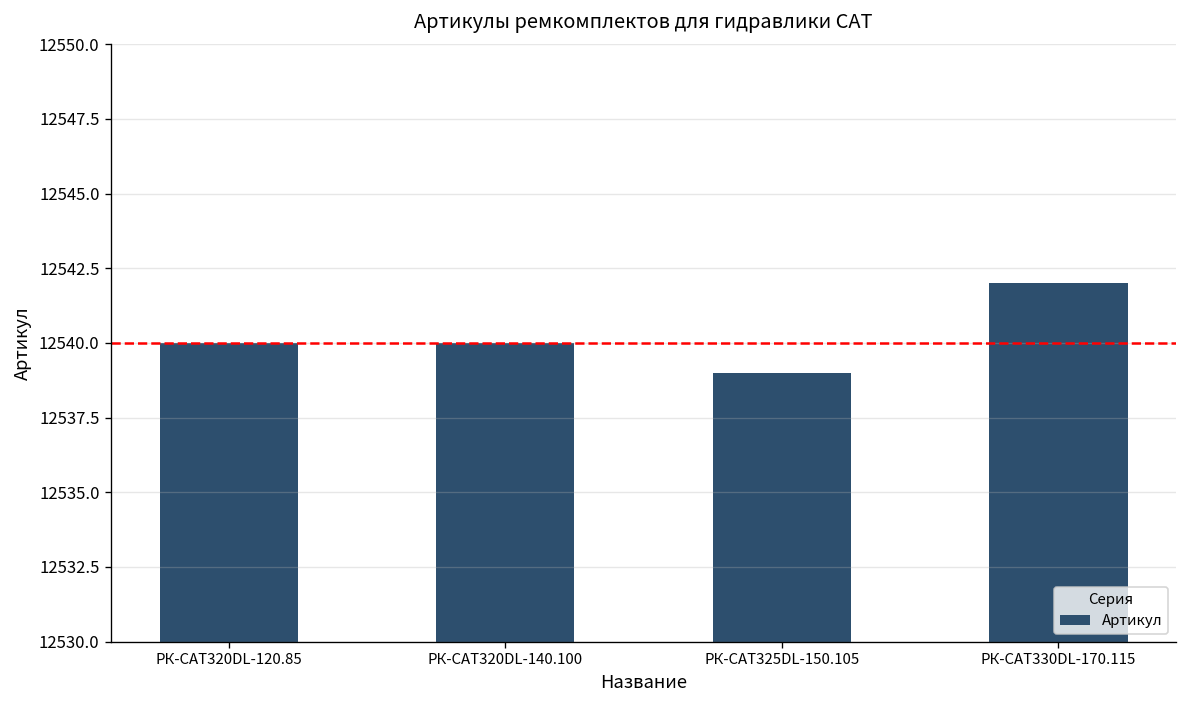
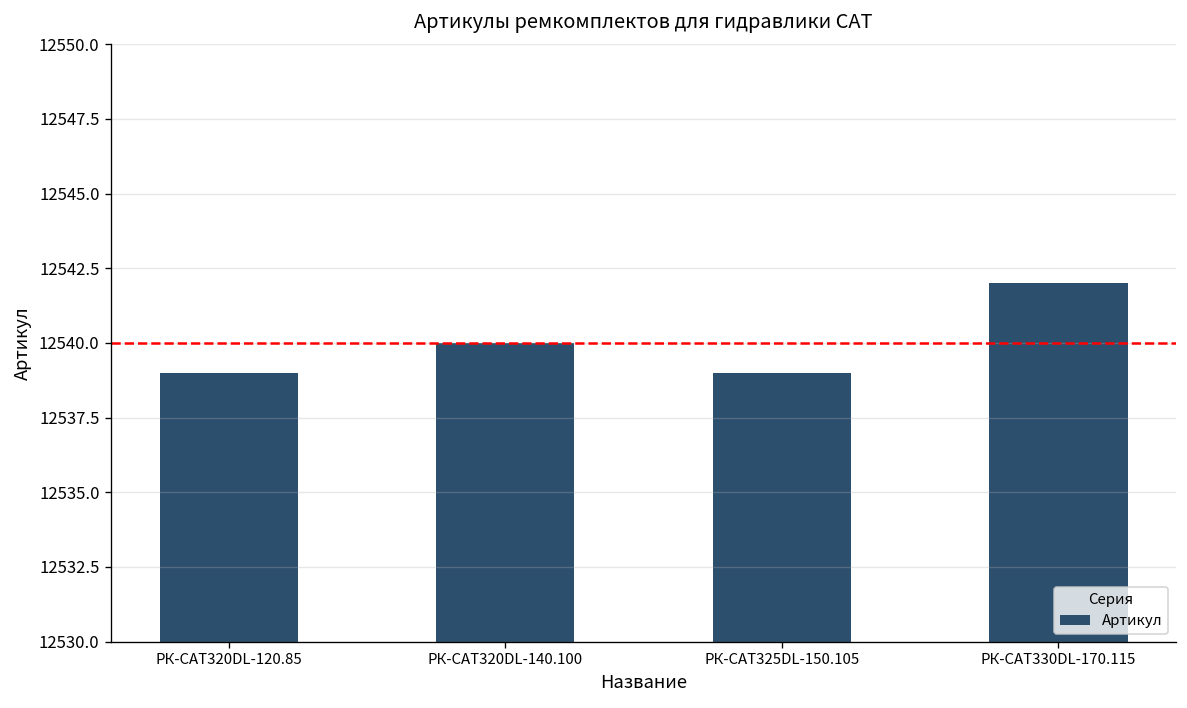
РК-CAT320DL-120.85: 12540 -> 12539
